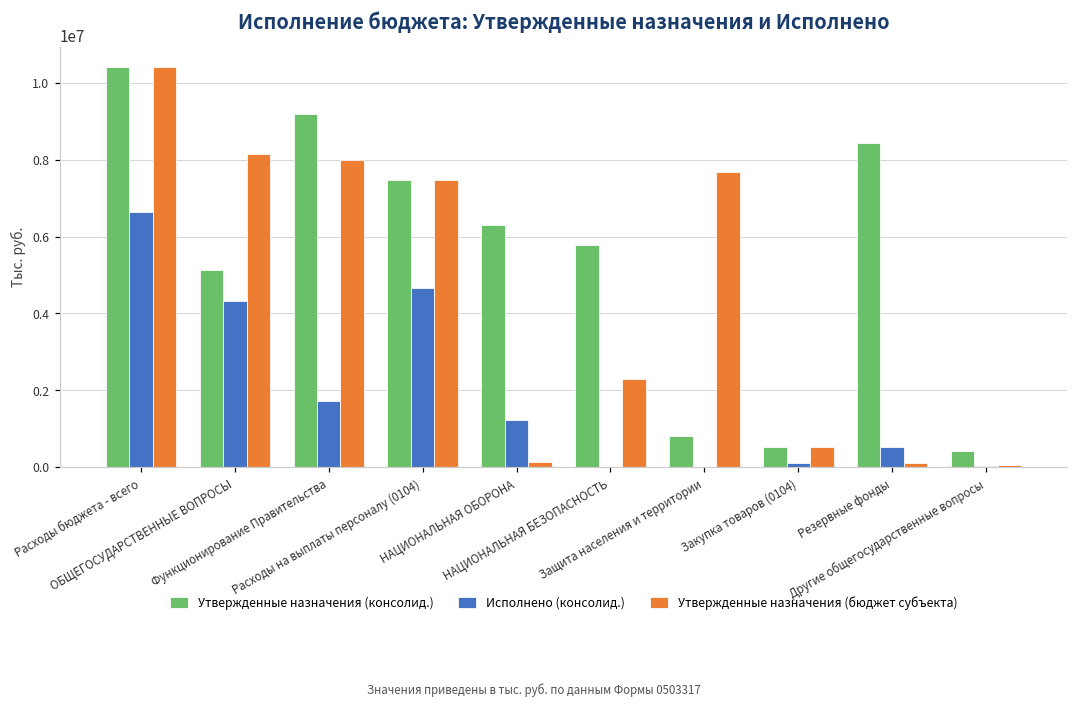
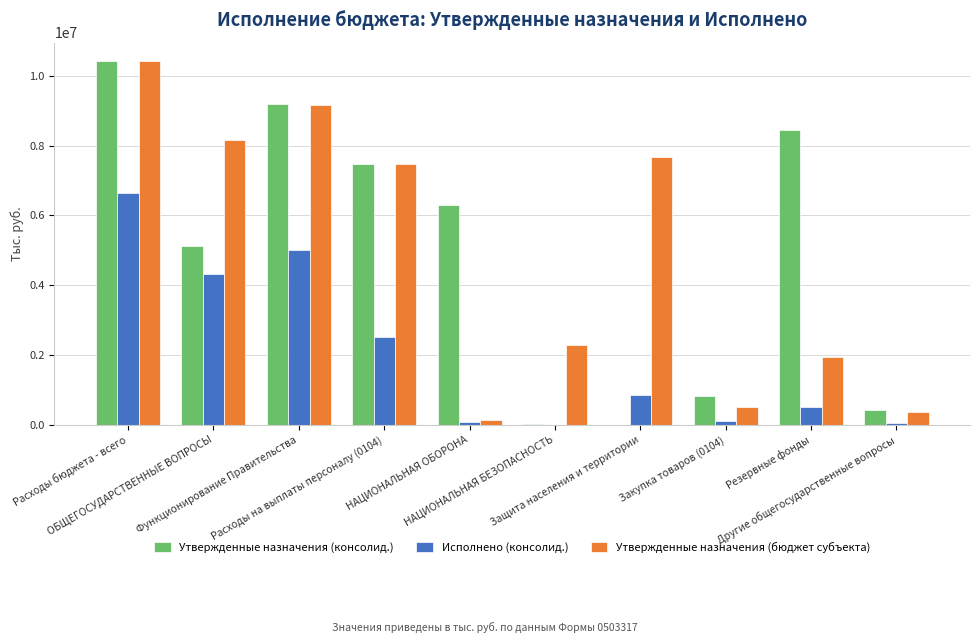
Исполнено (консолид.), Функционирование Правительства: 1700000 -> 5000000
Утвержденные назначения (бюджет субъекта), Функционирование Правительства: 8000000 -> 9200000
Исполнено (консолид.), Расходы на выплаты персоналу (0104): 4700000 -> 2500000
Исполнено (консолид.), НАЦИОНАЛЬНАЯ ОБОРОНА: 1200000 -> 100000
Утвержденные назначения (консолид.), НАЦИОНАЛЬНАЯ БЕЗОПАСНОСТЬ: 5800000 -> 0
Утвержденные назначения (консолид.), Защита населения и территории: 800000 -> 0
Исполнено (консолид.), Защита населения и территории: 0 -> 900000
Утвержденные назначения (консолид.), Закупка товаров (0104): 500000 -> 800000
Утвержденные назначения (бюджет субъекта), Резервные фонды: 100000 -> 2000000
Утвержденные назначения (бюджет субъекта), Другие общегосударственные вопросы: 0 -> 400000
